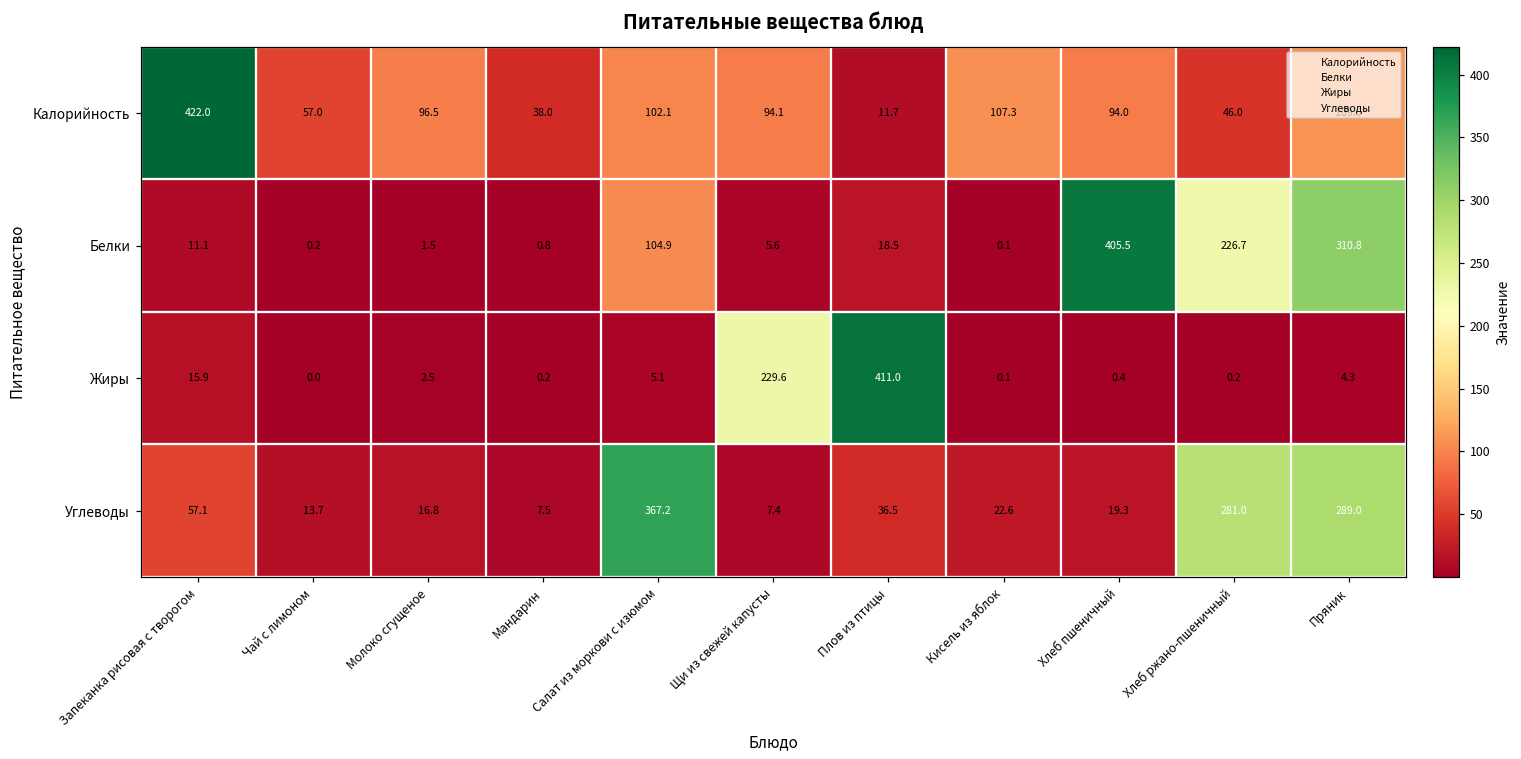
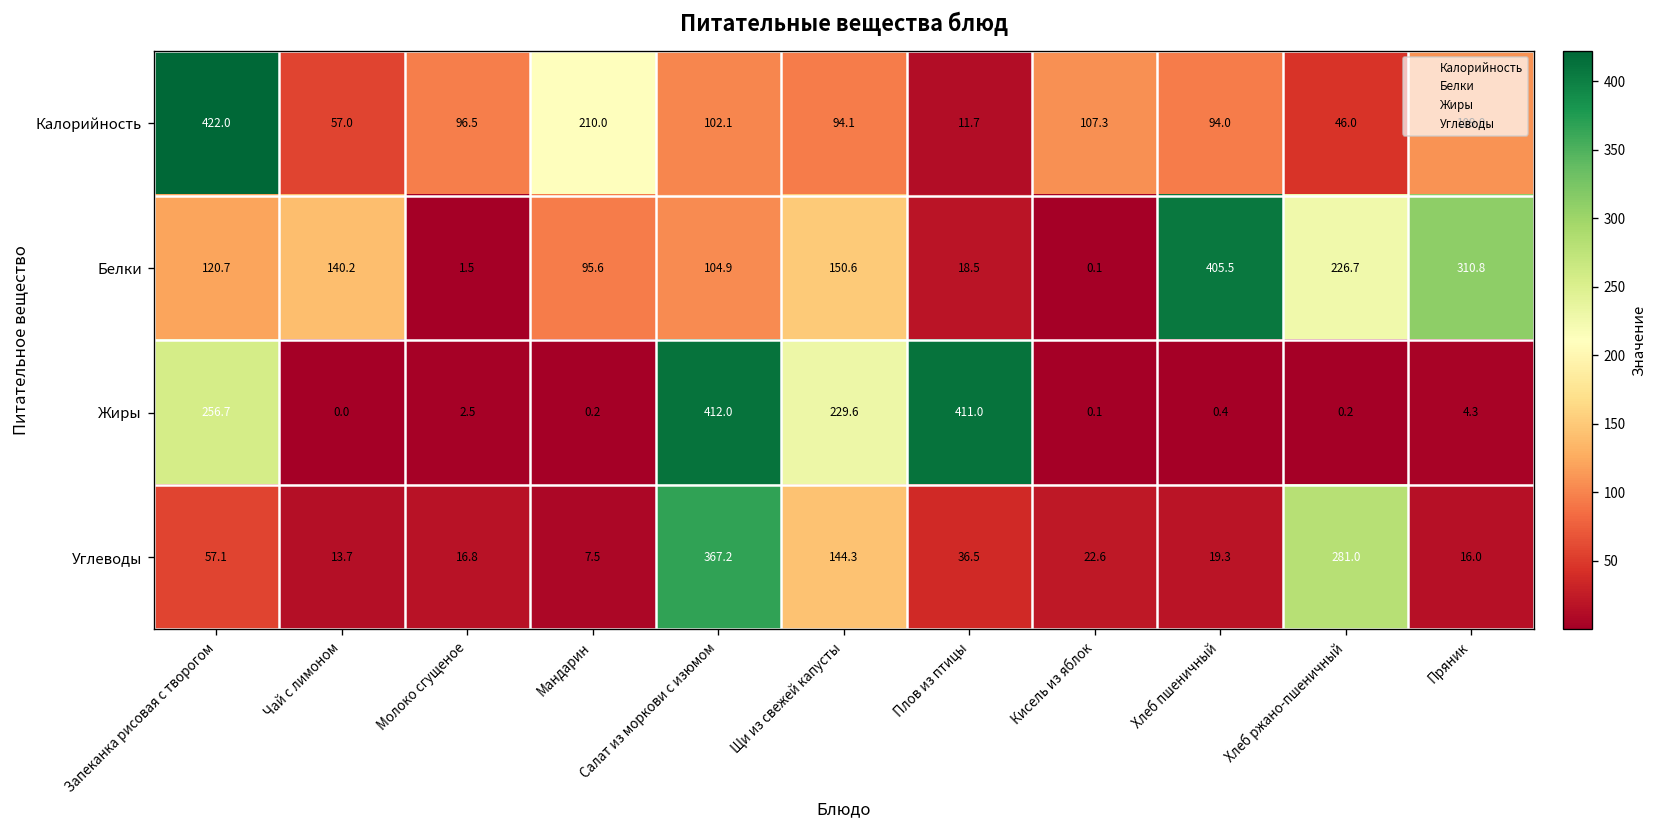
Калорийность, Мандарин: 38.0 -> 210.0
Белки, Запеканка рисовая с творогом: 11.1 -> 120.7
Белки, Чай с лимоном: 0.2 -> 140.2
Белки, Мандарин: 0.8 -> 95.6
Белки, Щи из свежей капусты: 5.6 -> 150.6
Жиры, Запеканка рисовая с творогом: 15.9 -> 256.7
Жиры, Салат из моркови с изюмом: 5.1 -> 412.0
Углеводы, Щи из свежей капусты: 7.4 -> 144.3
Углеводы, Пряник: 289.0 -> 16.0
